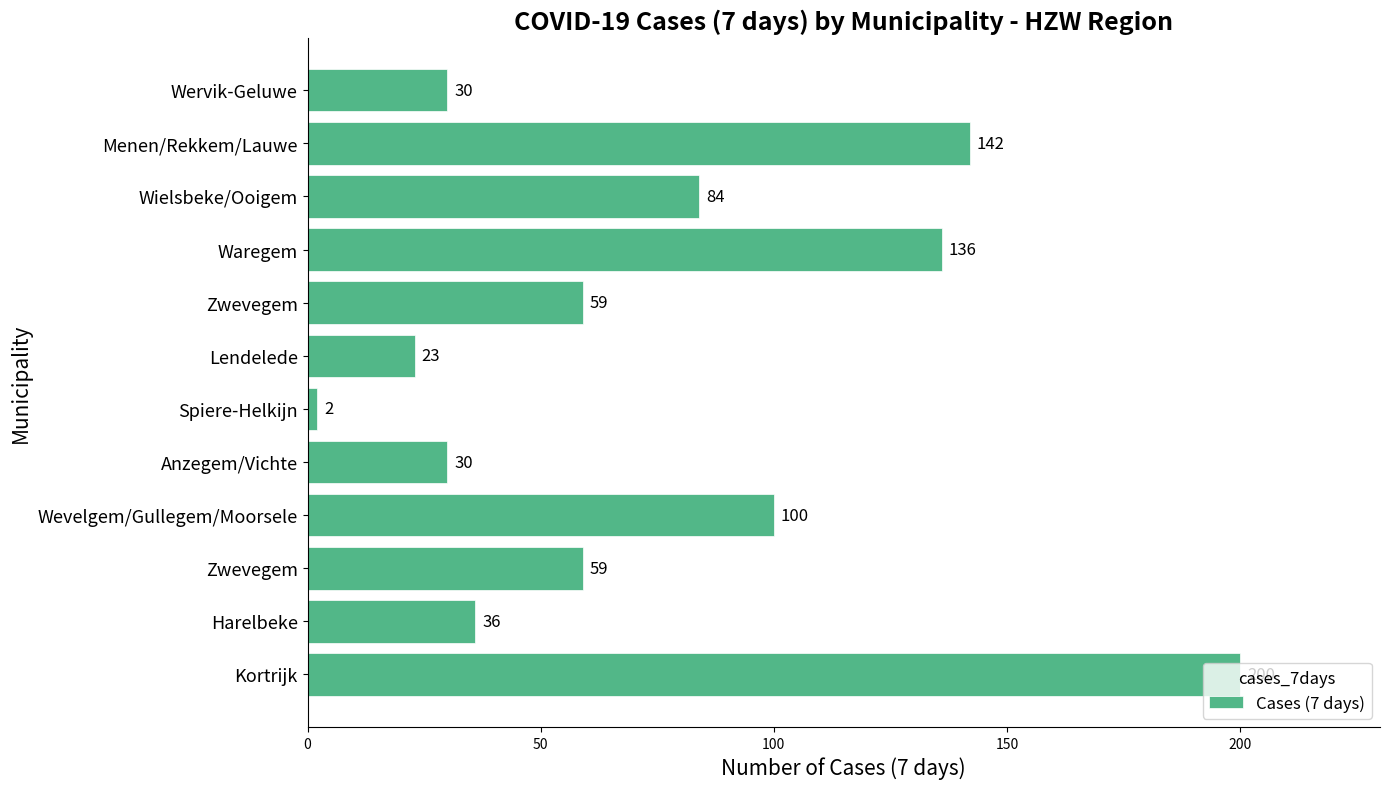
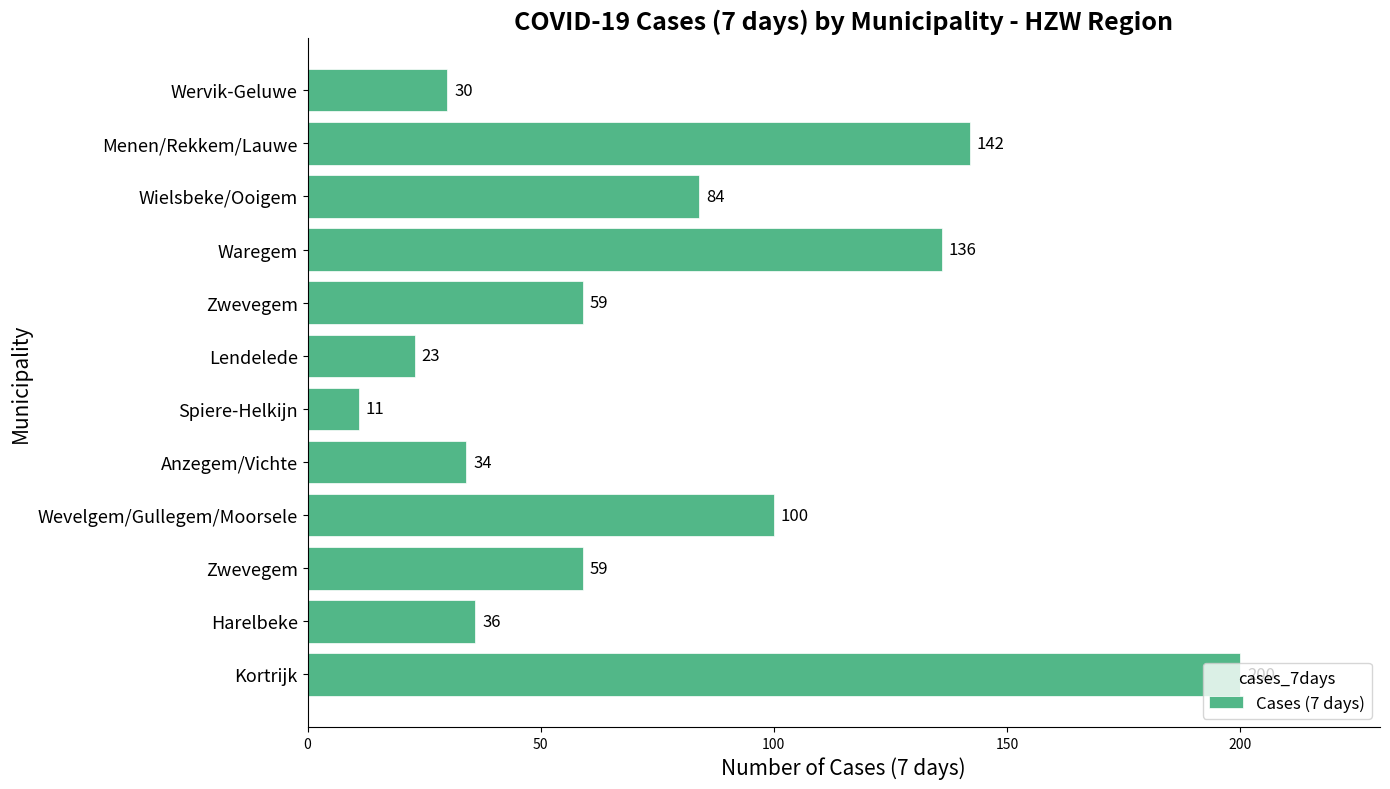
Spiere-Helkijn: 2 -> 11
Anzegem/Vichte: 30 -> 34
